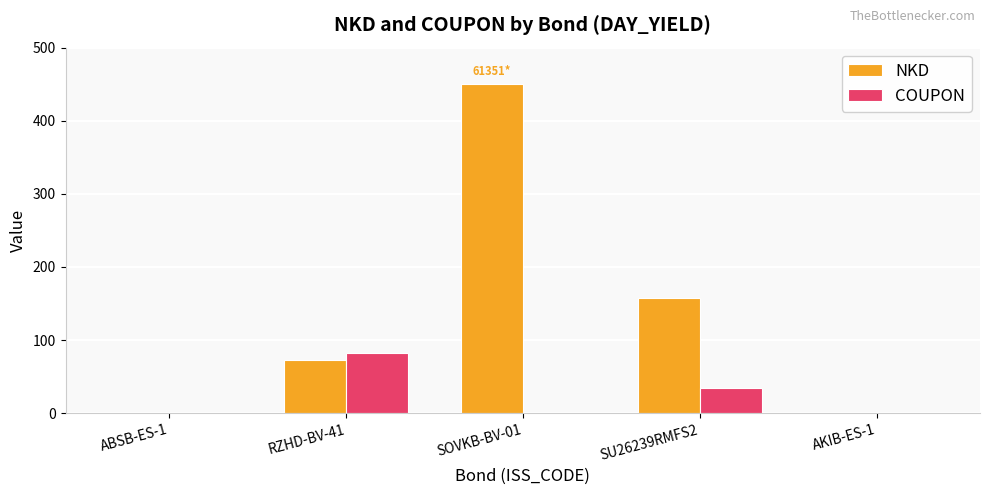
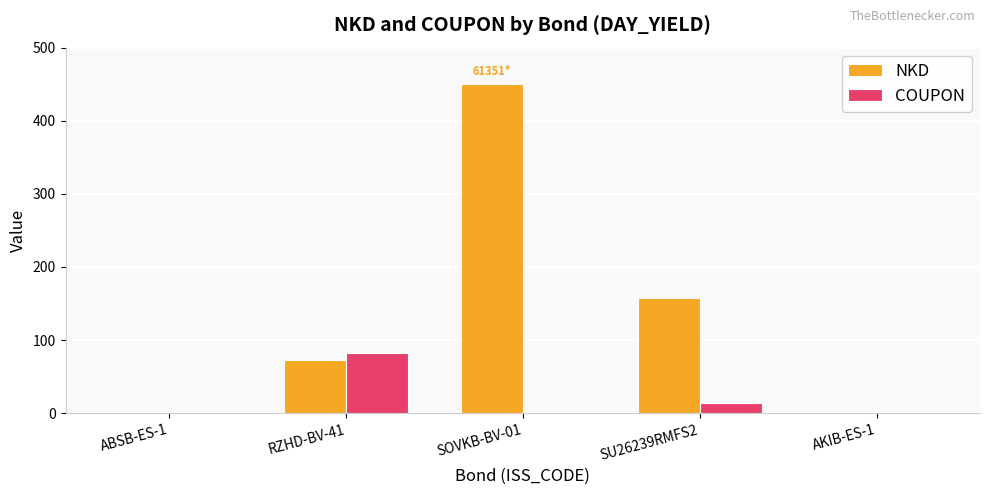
COUPON, SU26239RMFS2: 30 -> 10
